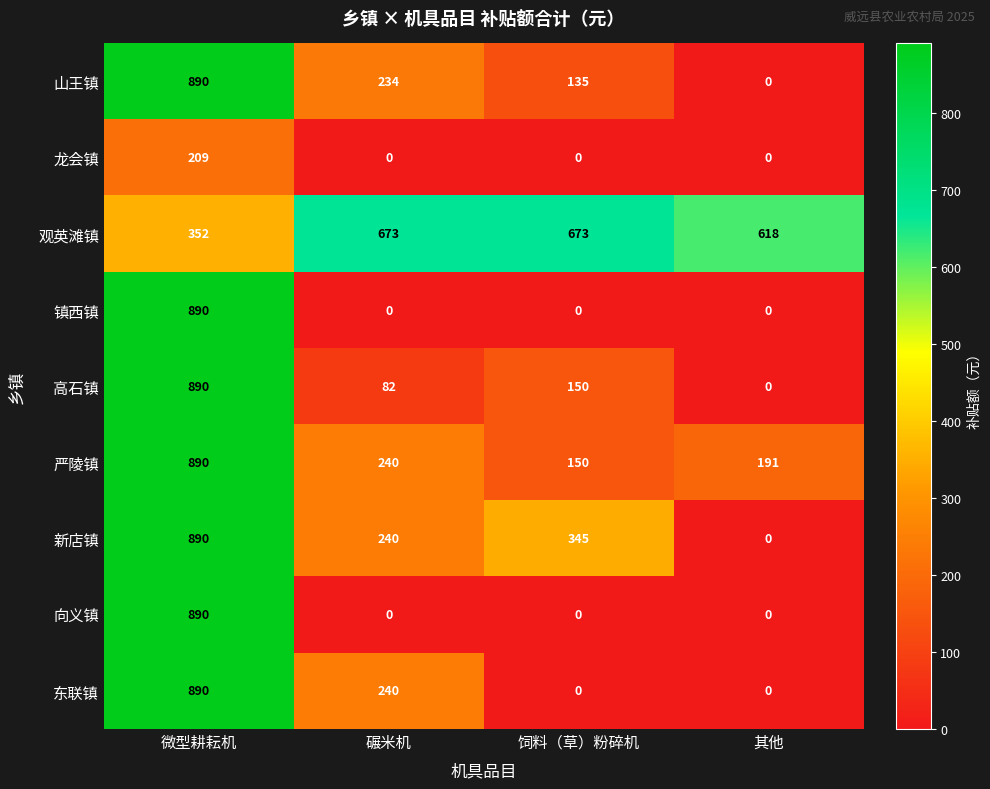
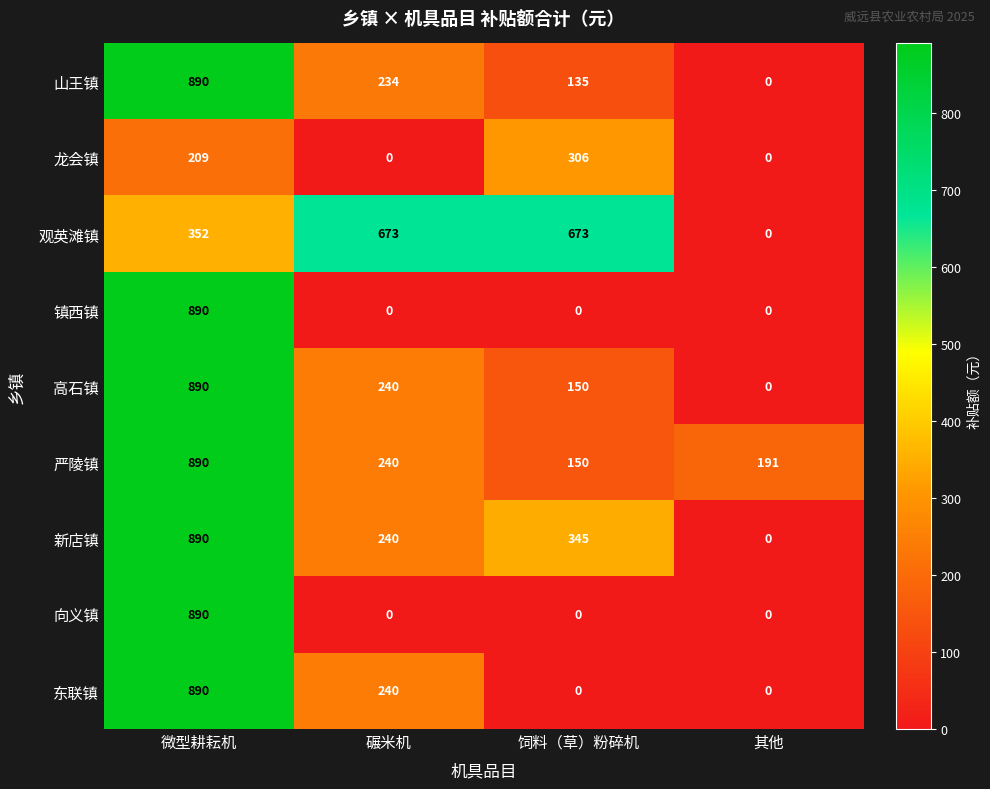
龙会镇, 饲料（草）粉碎机: 0 -> 306
观英滩镇, 其他: 618 -> 0
高石镇, 碾米机: 82 -> 240
